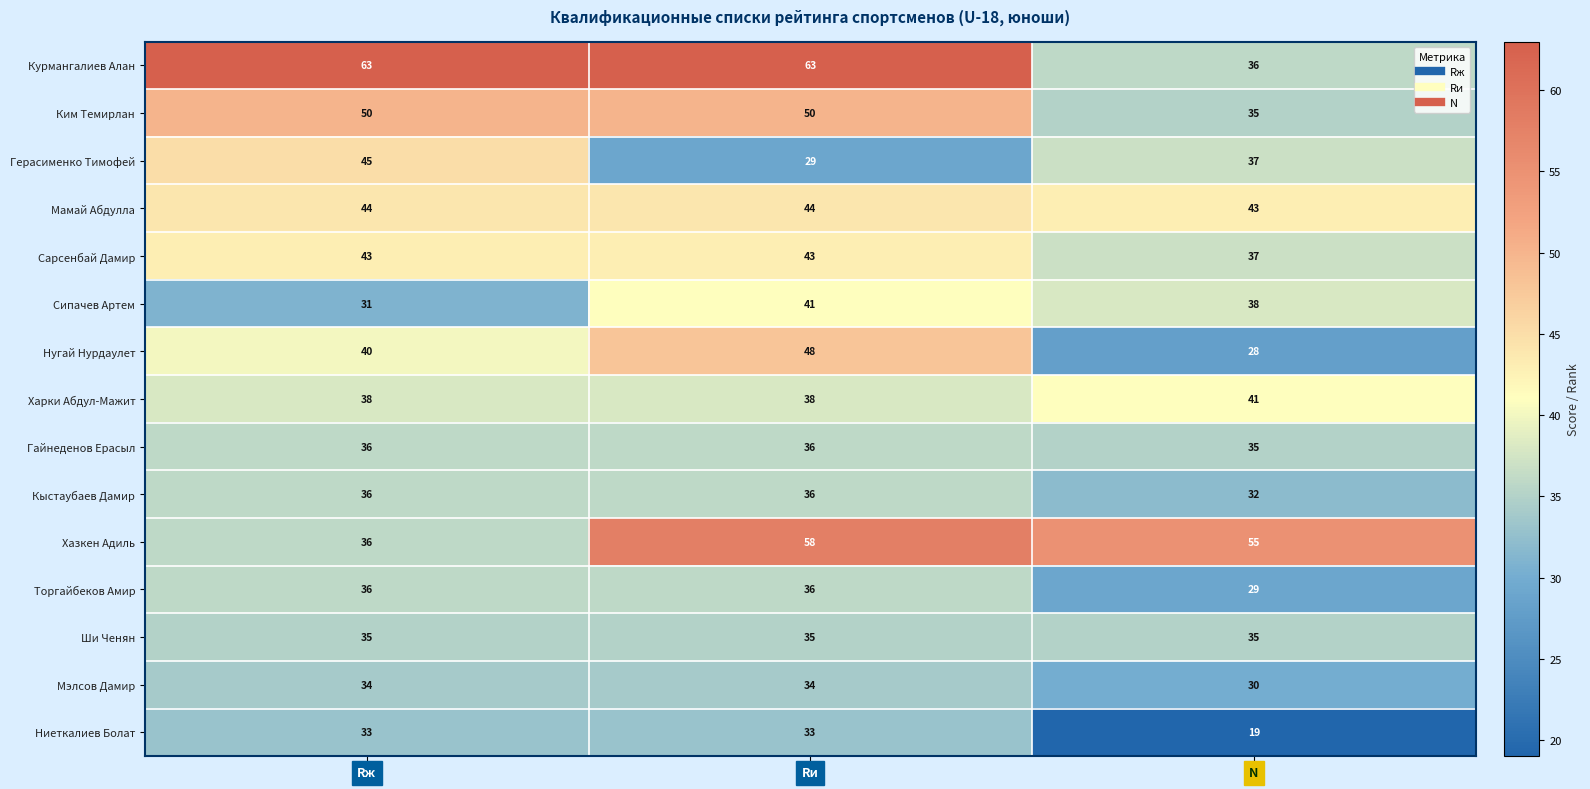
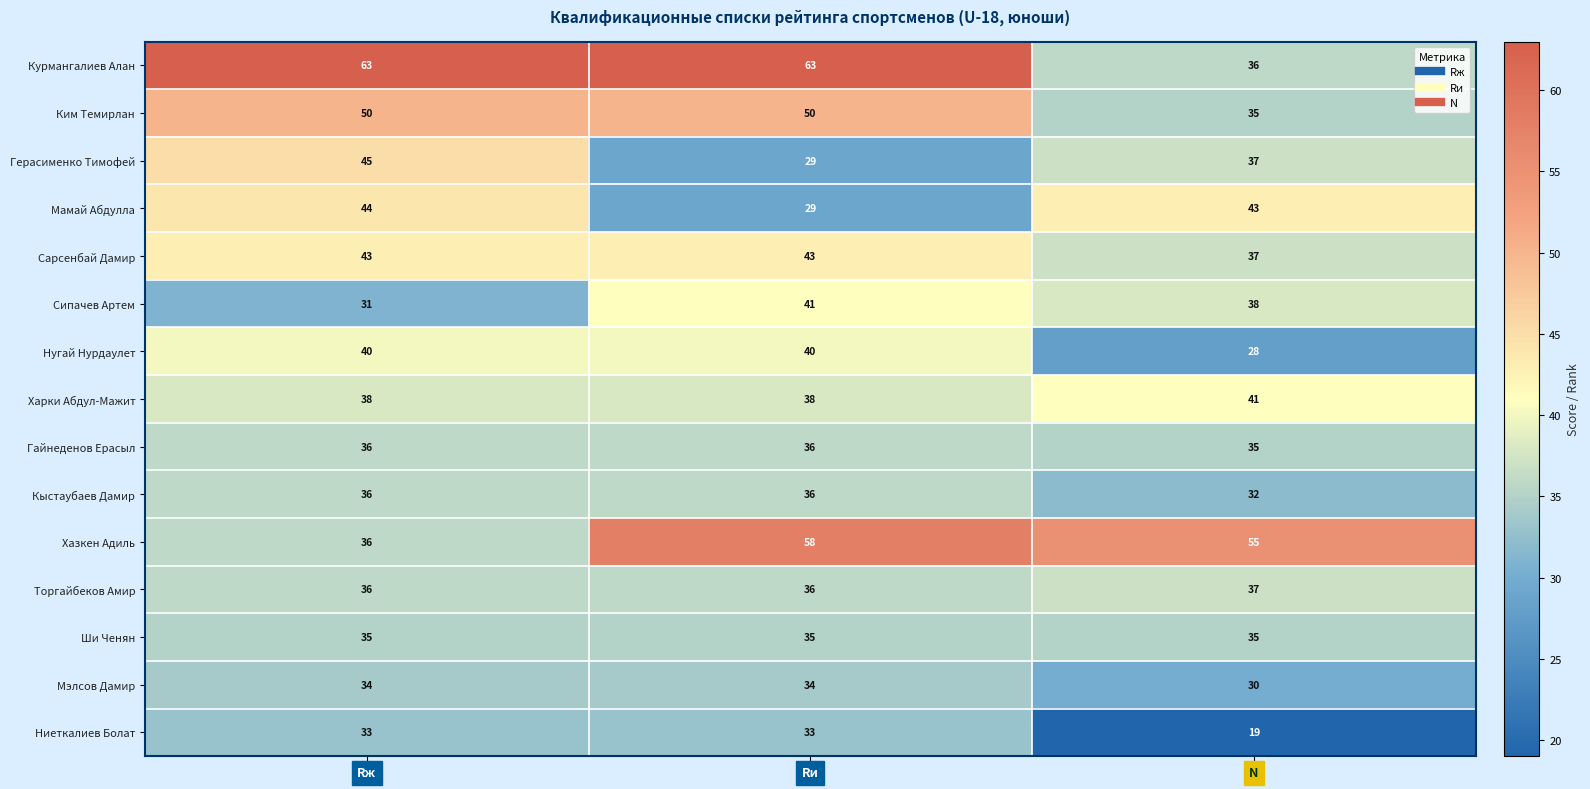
Мамай Абдулла, Rи: 44 -> 29
Нугай Нурдаулет, Rи: 48 -> 40
Торгайбеков Амир, N: 29 -> 37
